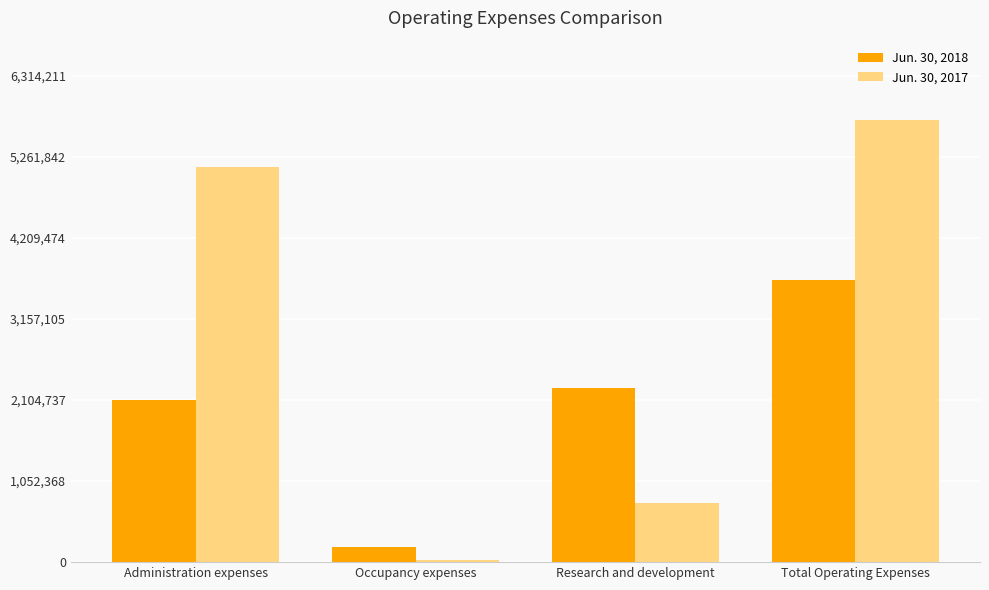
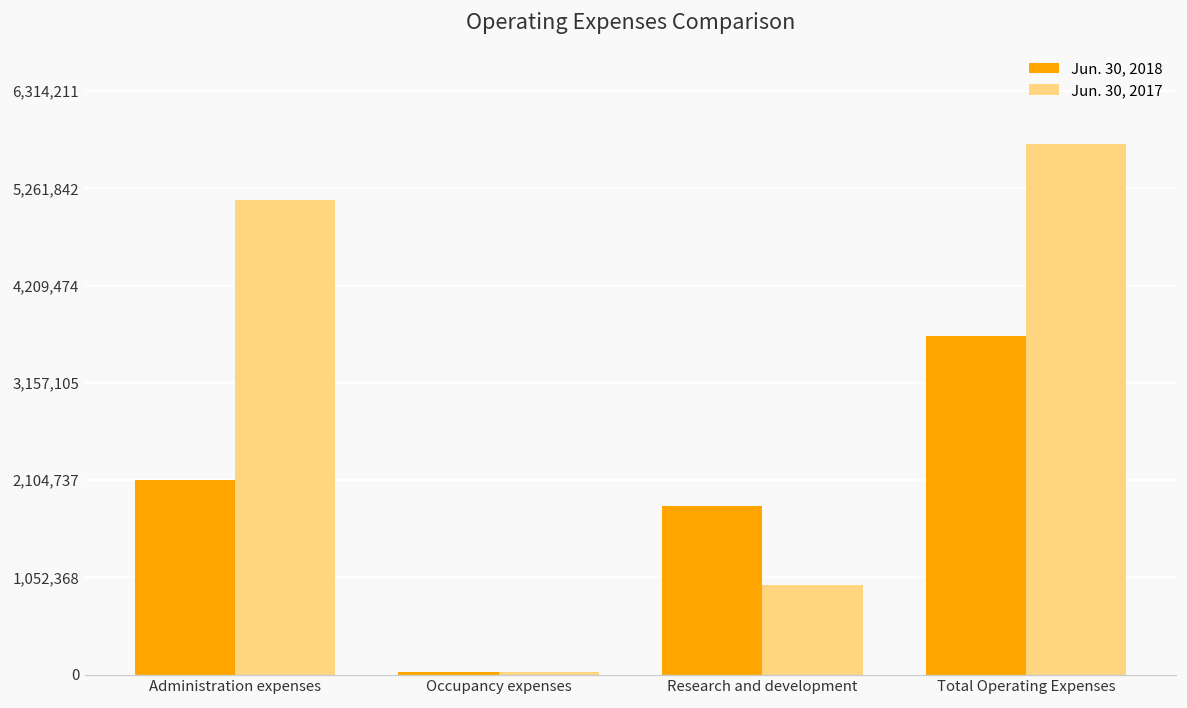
Jun. 30, 2018, Occupancy expenses: 200,000 -> 0
Jun. 30, 2018, Research and development: 2,300,000 -> 1,800,000
Jun. 30, 2017, Research and development: 800,000 -> 1,000,000
